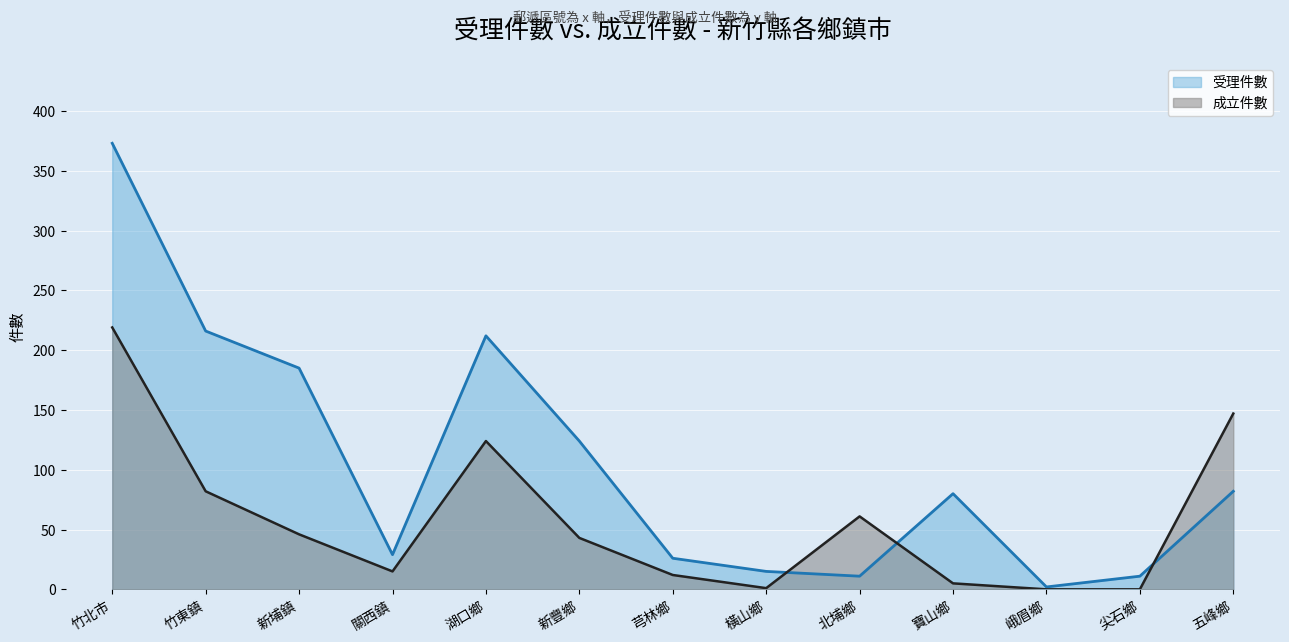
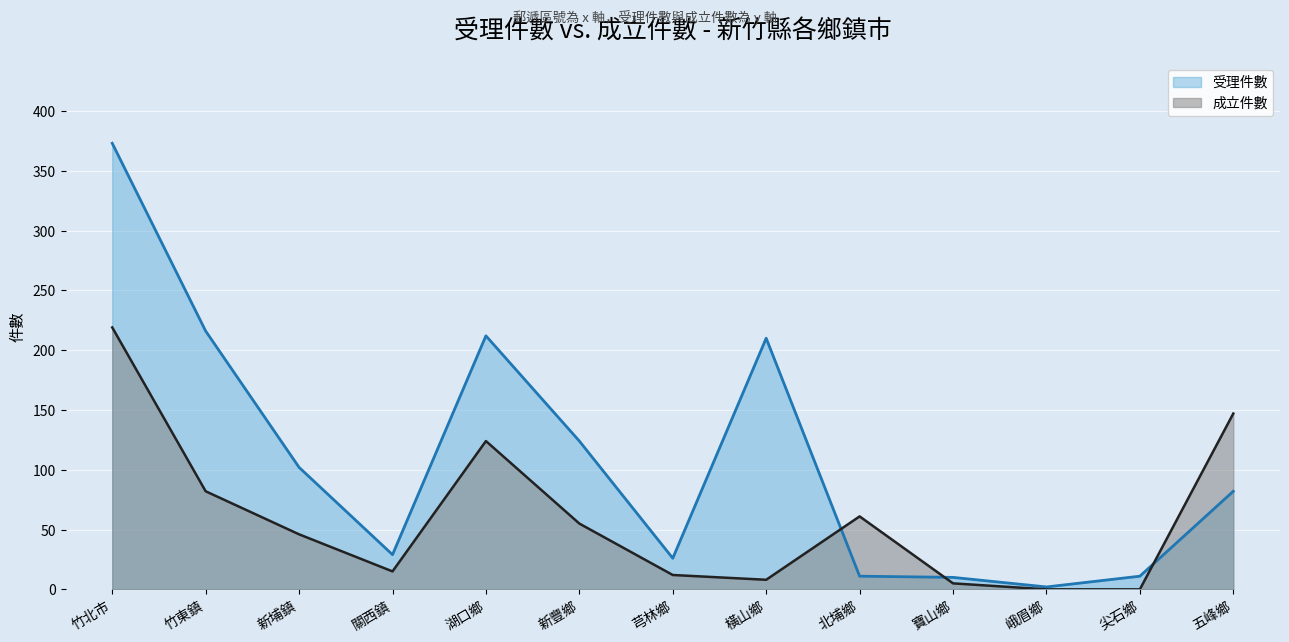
受理件數, 新埔鎮: 185 -> 102
成立件數, 新豐鄉: 43 -> 55
受理件數, 橫山鄉: 15 -> 210
成立件數, 橫山鄉: 1 -> 8
受理件數, 寶山鄉: 80 -> 10
